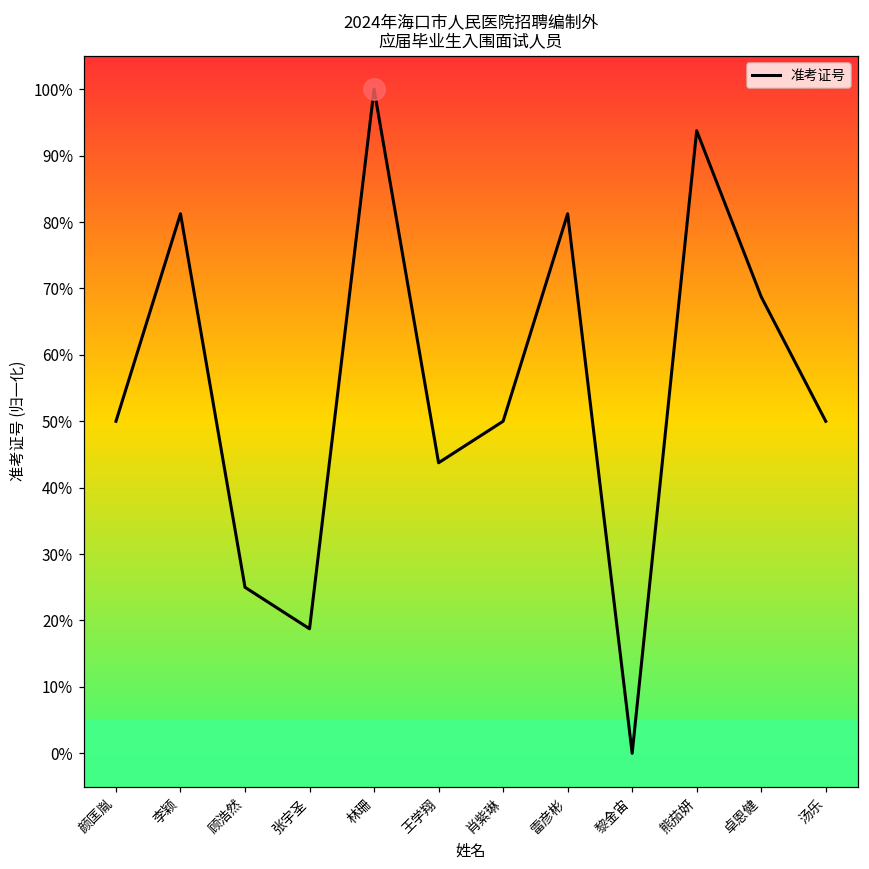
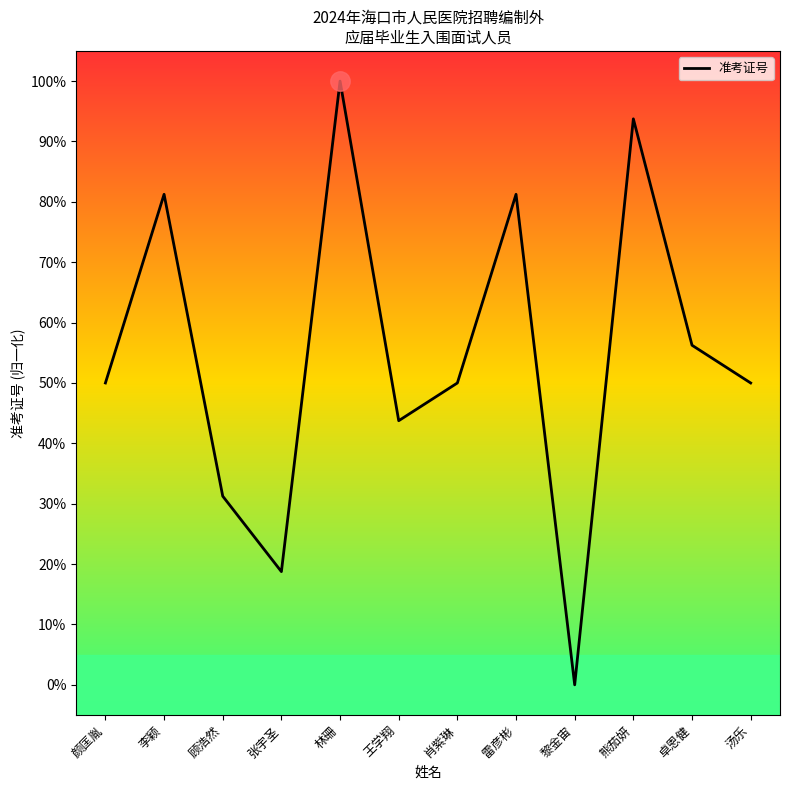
准考证号, 顾浩然: 25% -> 31%
准考证号, 卓恩健: 69% -> 56%
